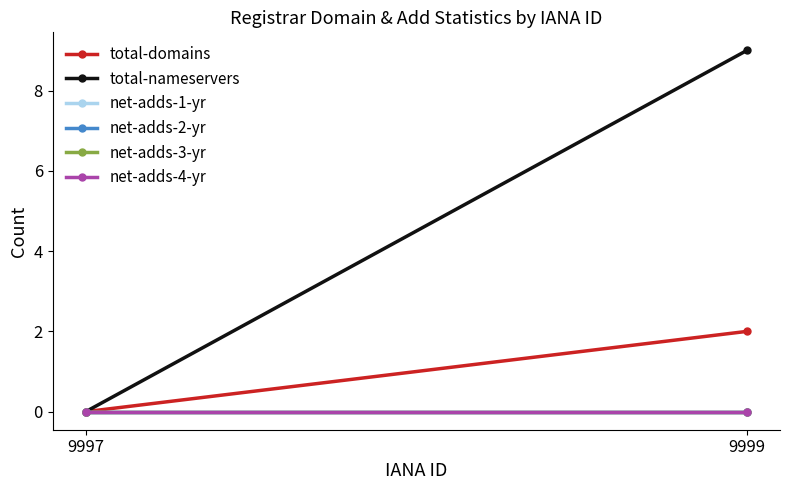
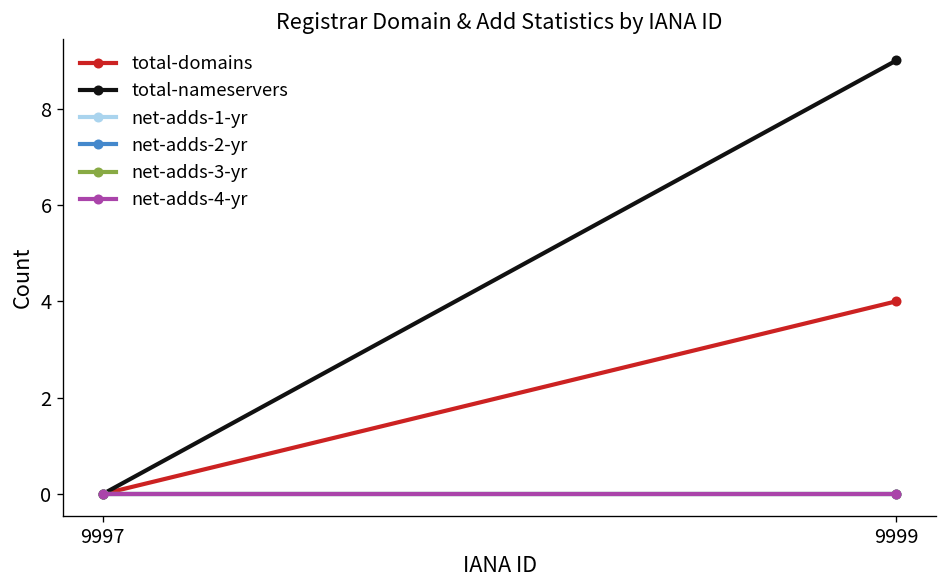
total-domains, 9999: 2 -> 4
